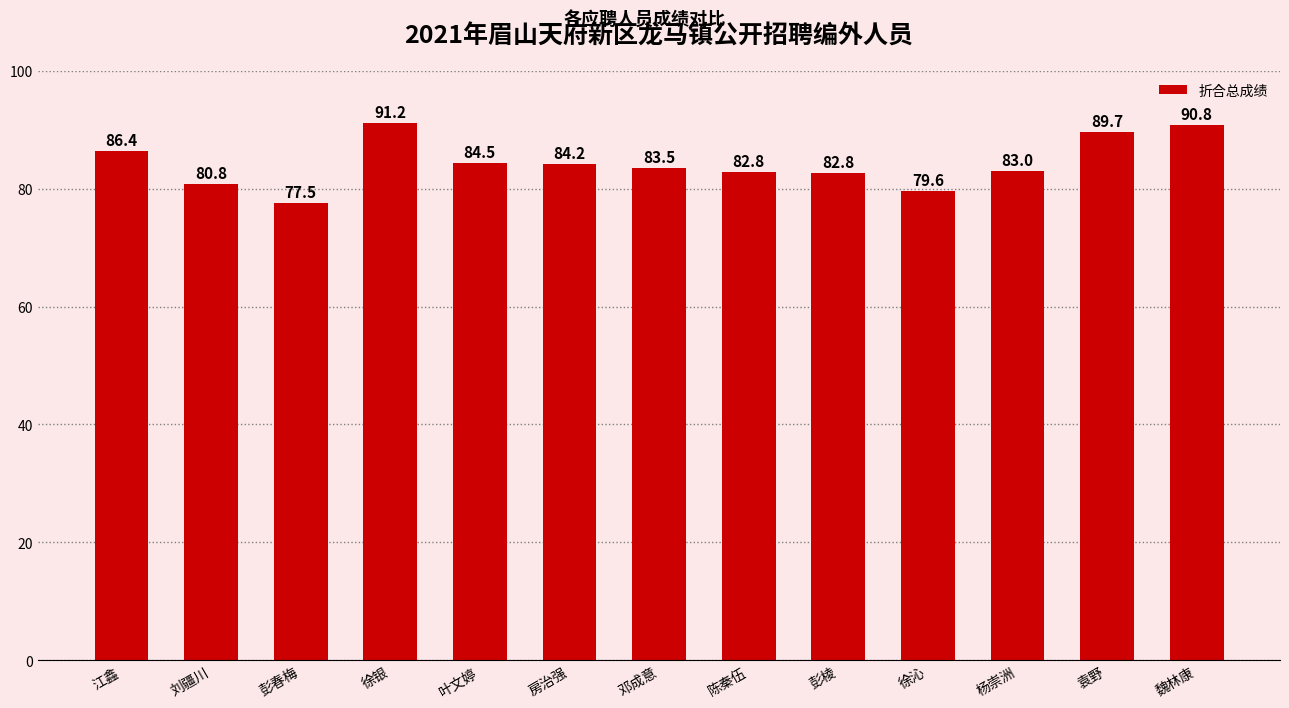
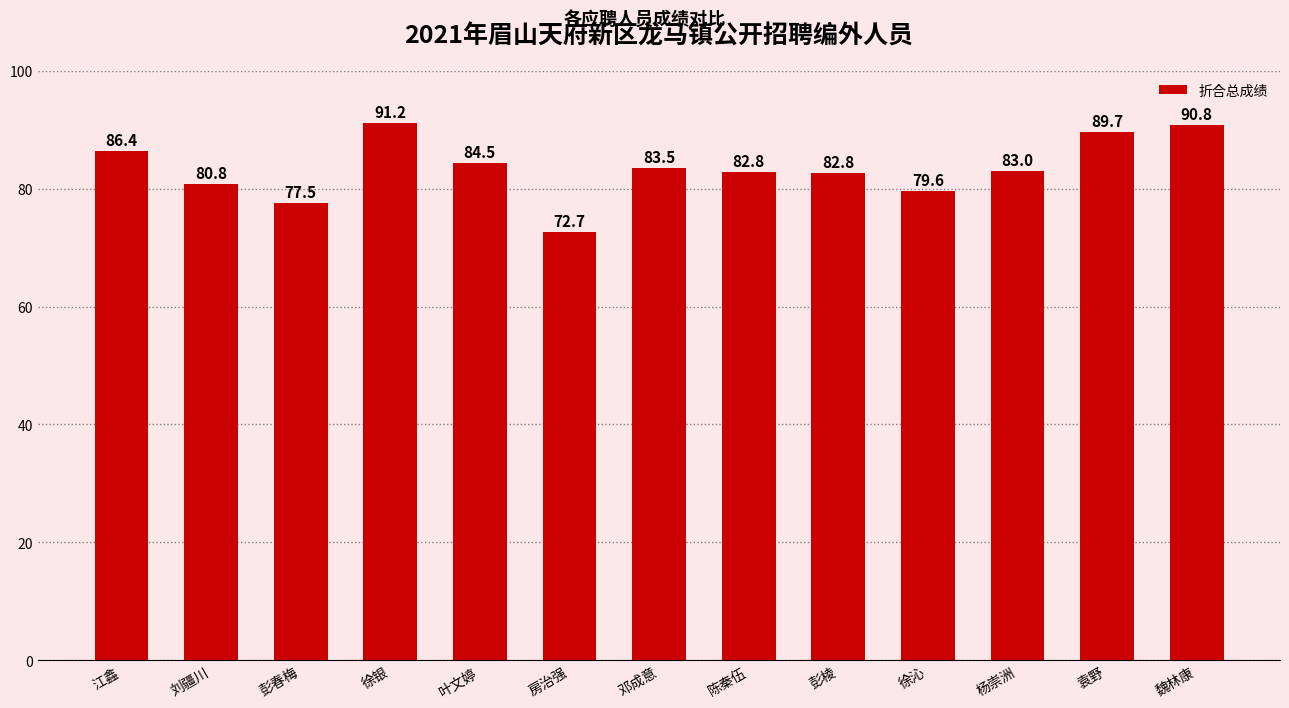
房治强: 84.2 -> 72.7
